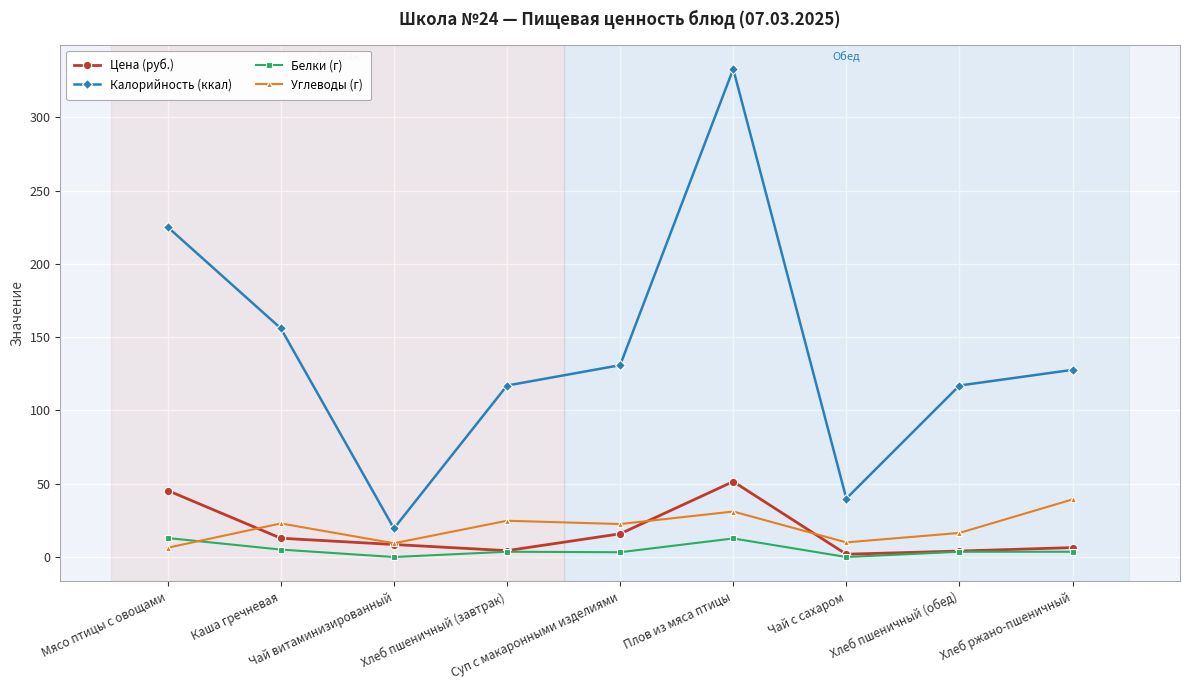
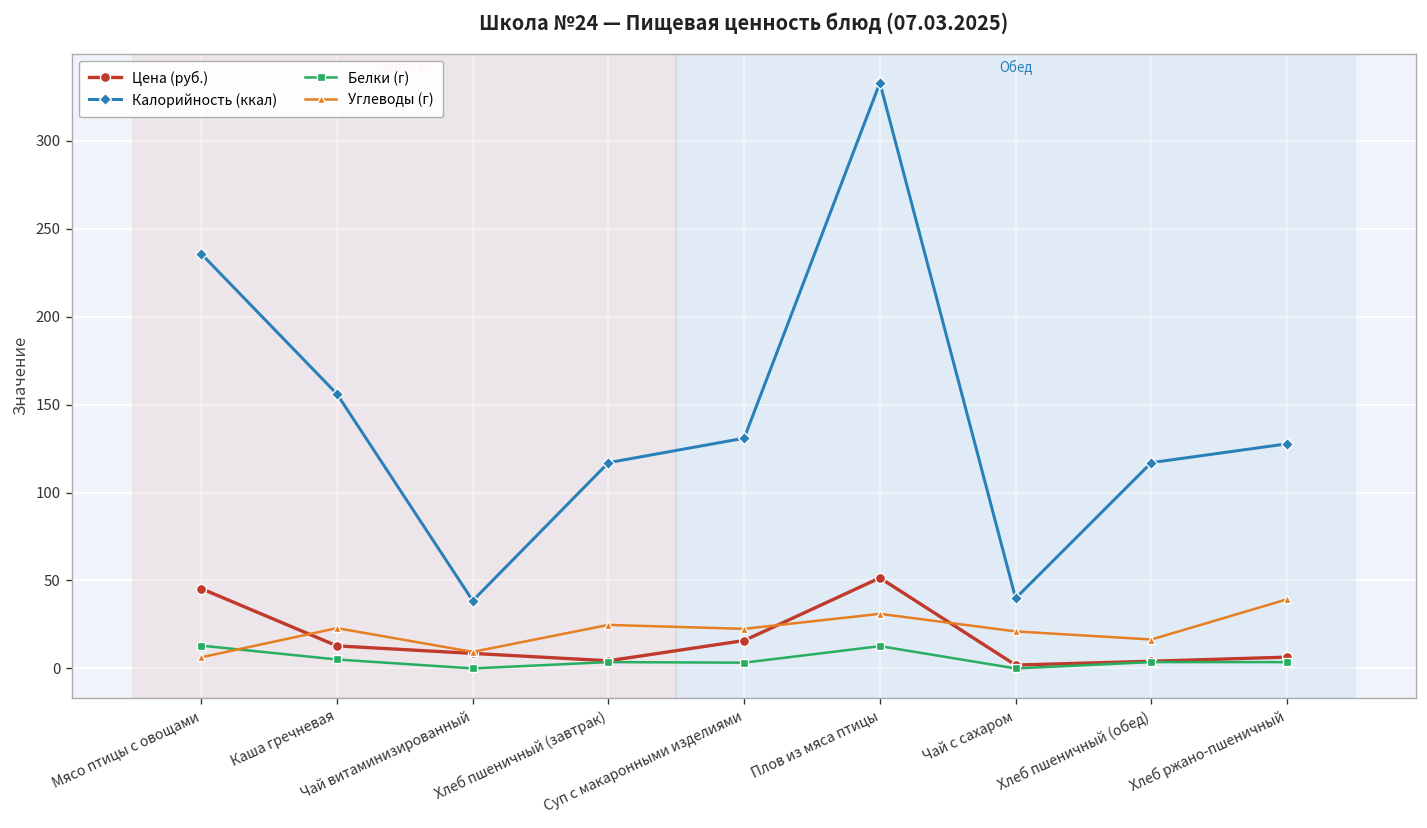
Калорийность (ккал), Мясо птицы с овощами: 225 -> 236
Калорийность (ккал), Чай витаминизированный: 20 -> 39
Углеводы (г), Чай с сахаром: 10 -> 21
